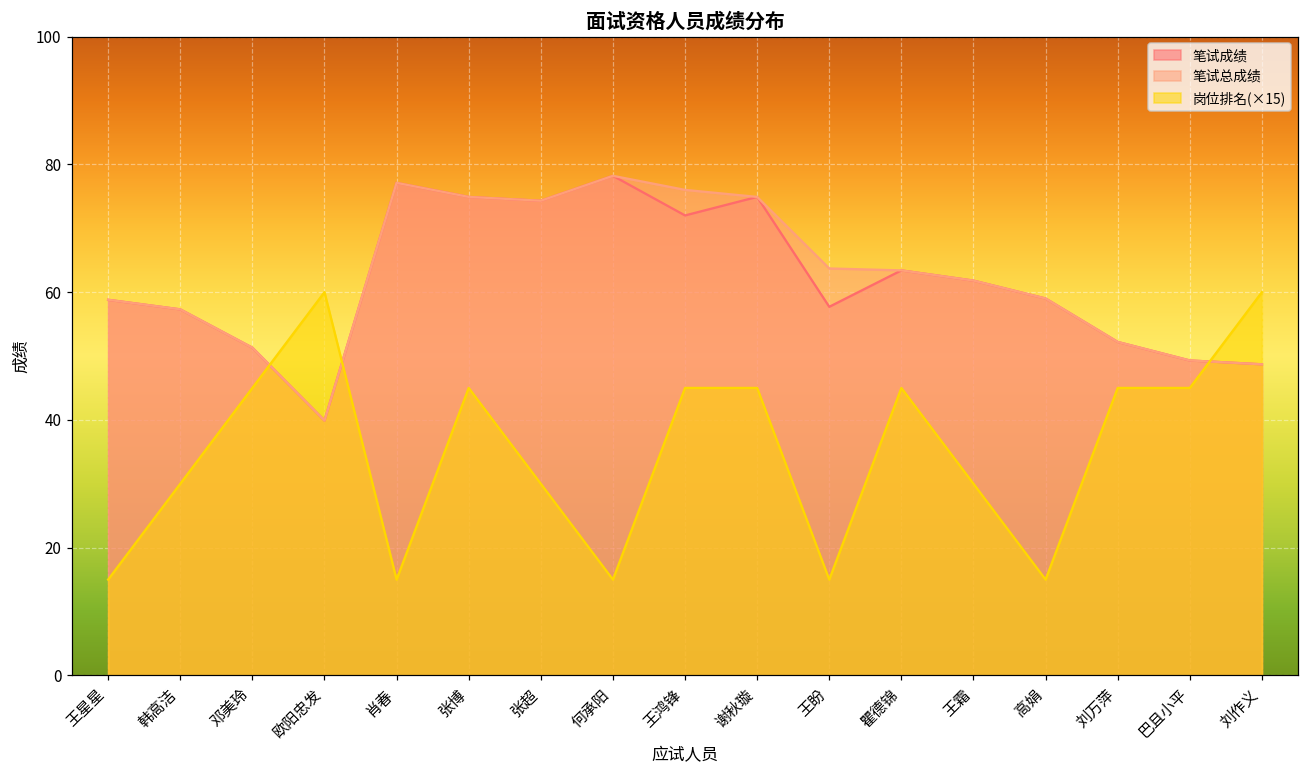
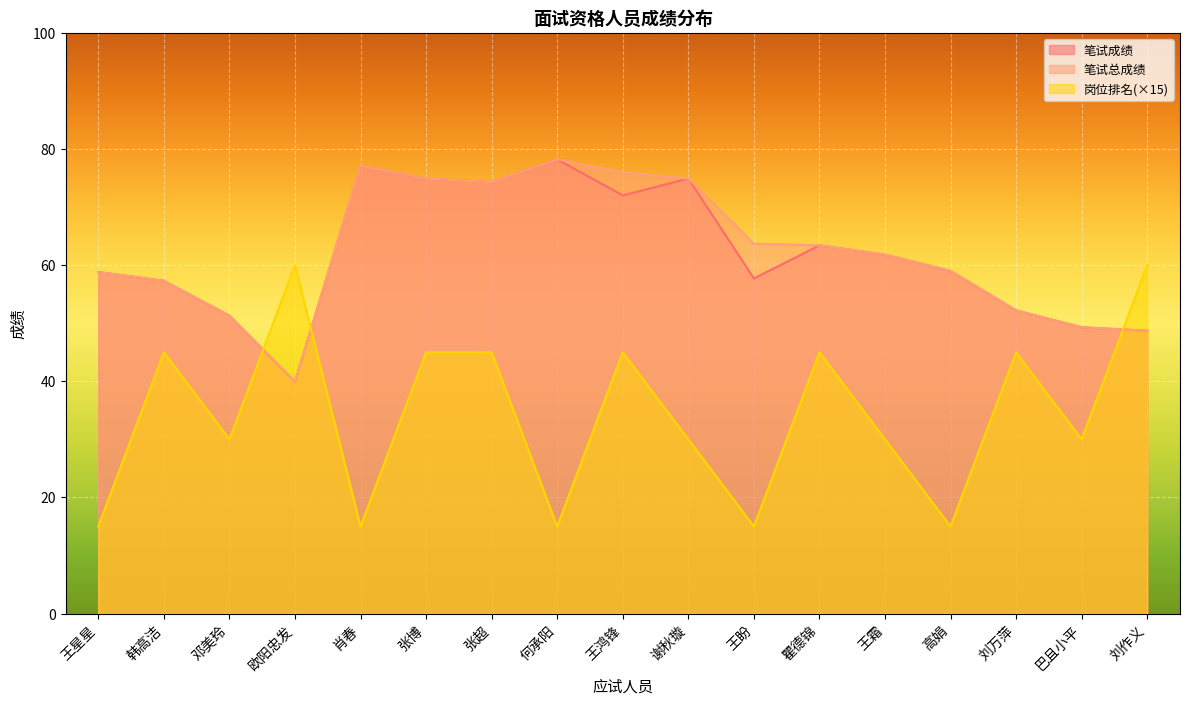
岗位排名(×15), 韩高洁: 30 -> 45
岗位排名(×15), 邓美玲: 45 -> 30
岗位排名(×15), 张超: 30 -> 45
岗位排名(×15), 谢秋璇: 45 -> 30
岗位排名(×15), 巴且小平: 45 -> 30
